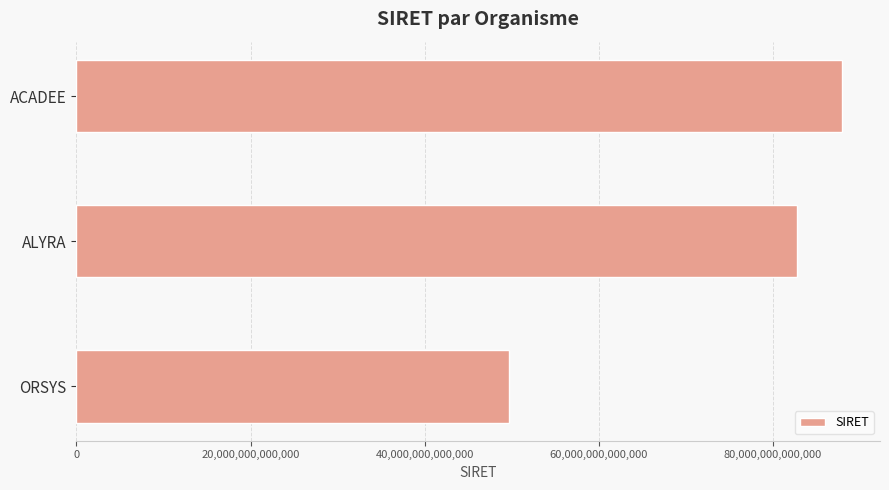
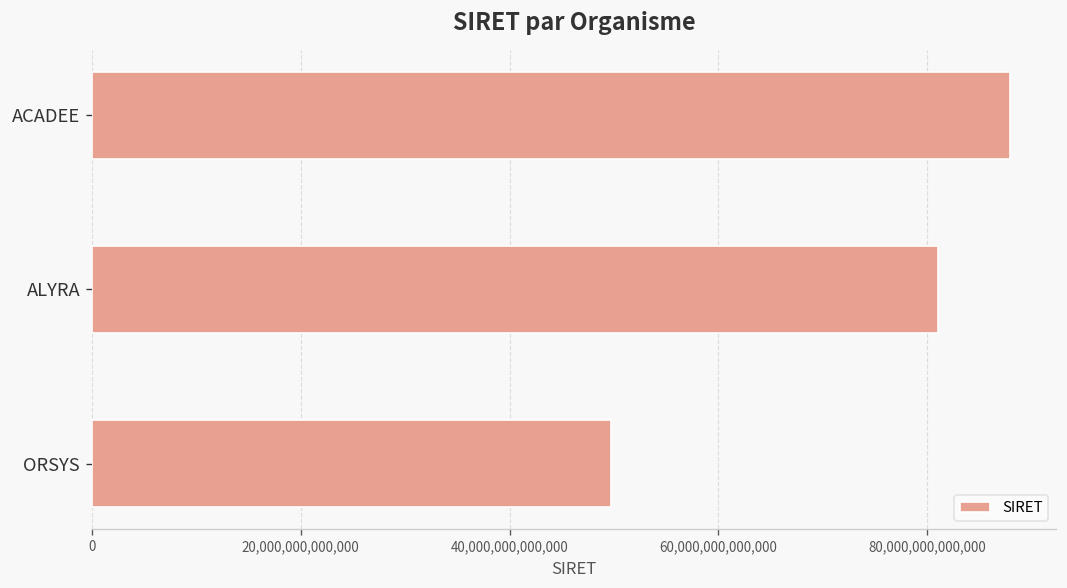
ALYRA: 83,000,000,000,000 -> 81,000,000,000,000
